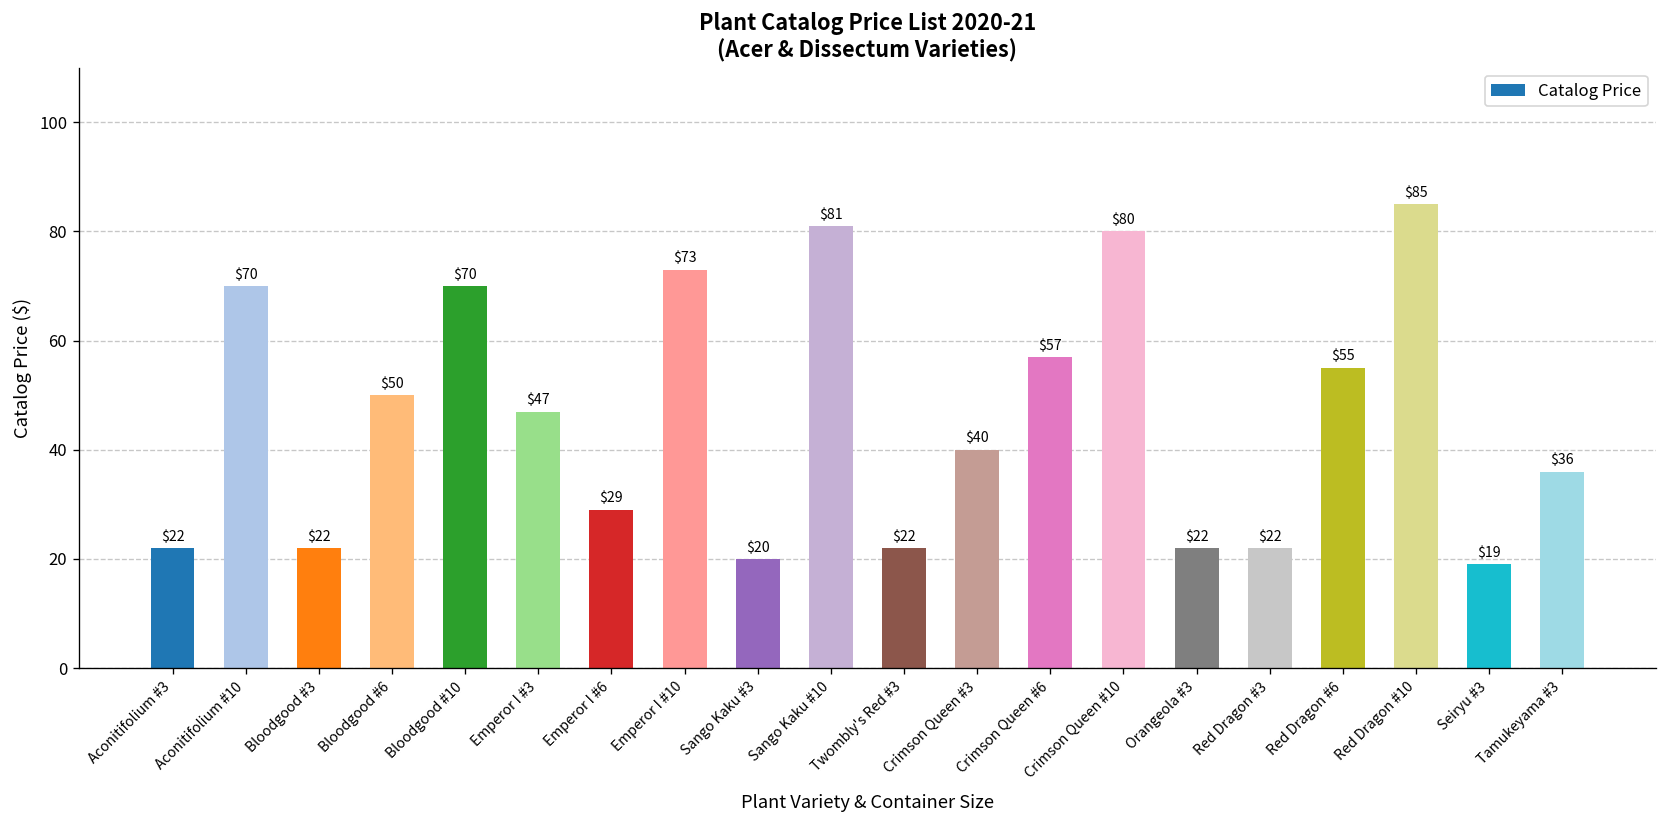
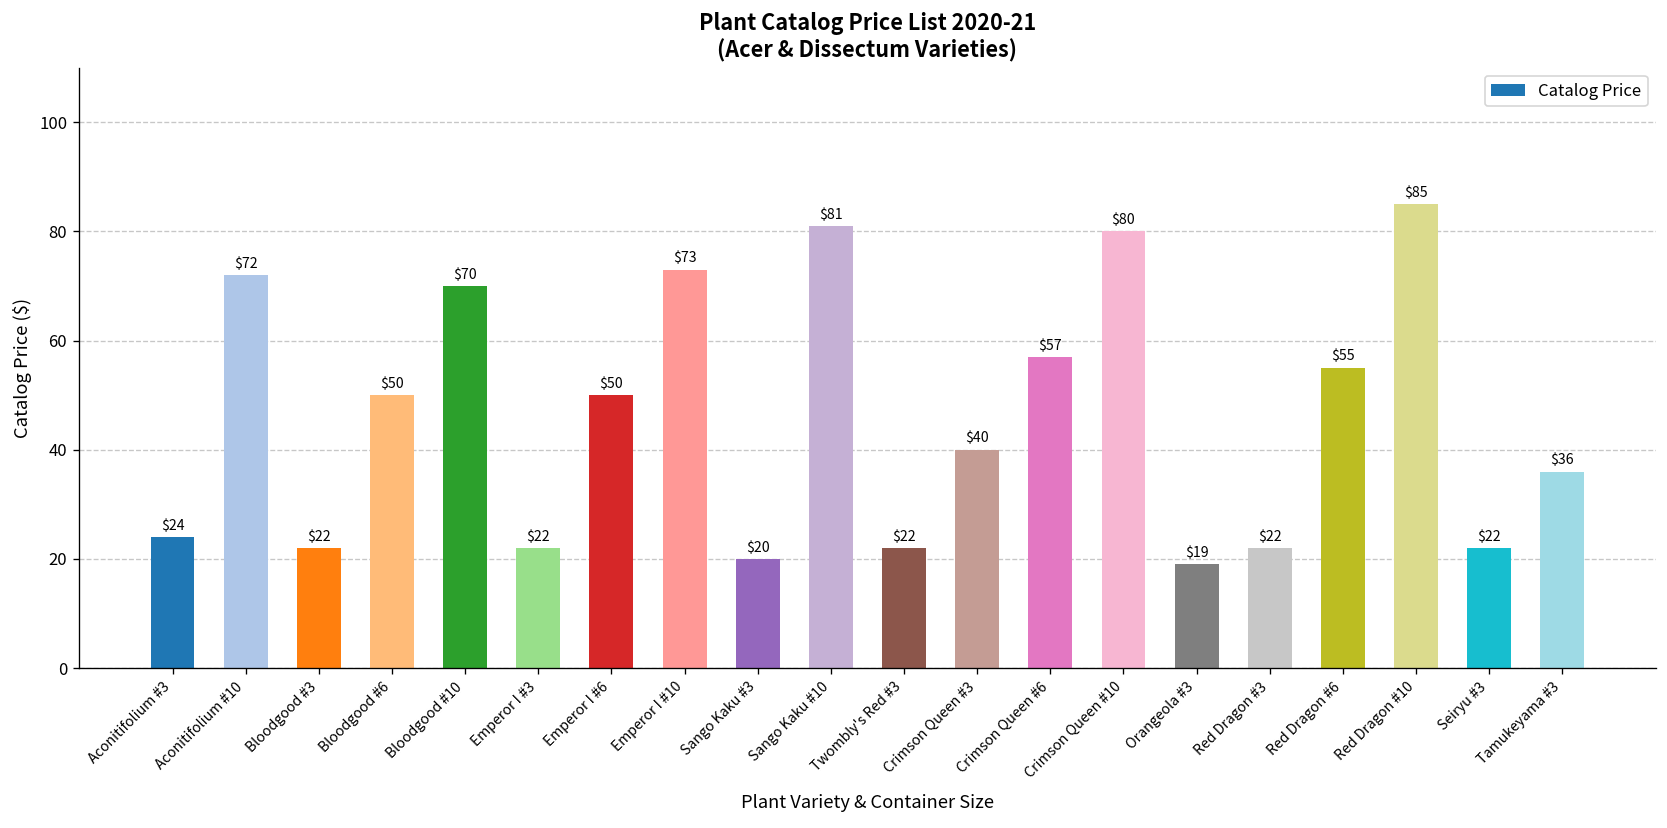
Aconitifolium #3: $22 -> $24
Aconitifolium #10: $70 -> $72
Emperor I #3: $47 -> $22
Emperor I #6: $29 -> $50
Orangeola #3: $22 -> $19
Seiryu #3: $19 -> $22
